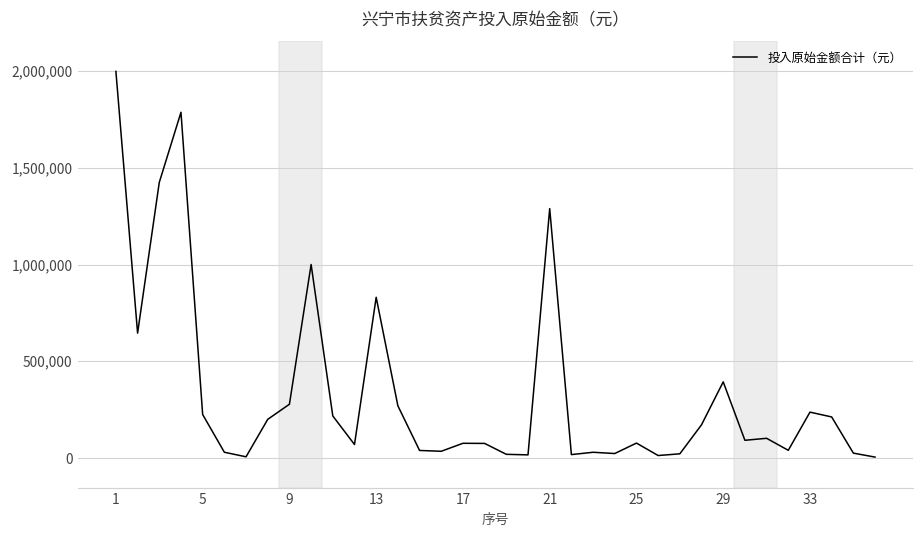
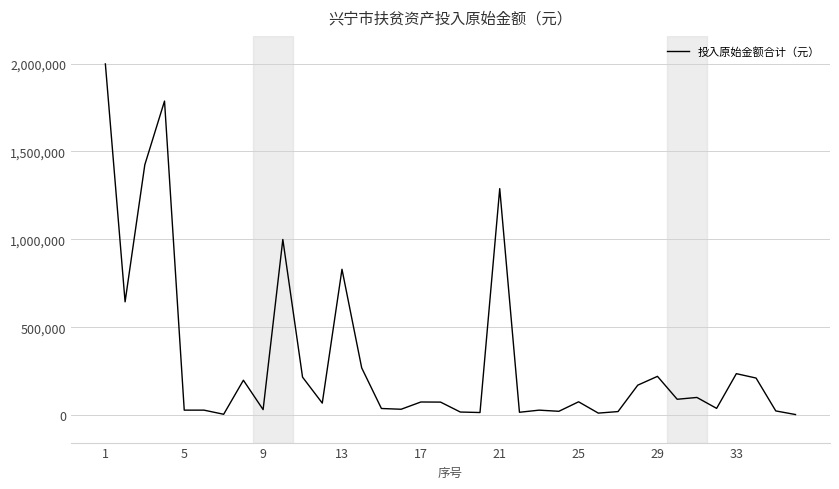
5: 220,000 -> 30,000
9: 280,000 -> 30,000
29: 390,000 -> 220,000
